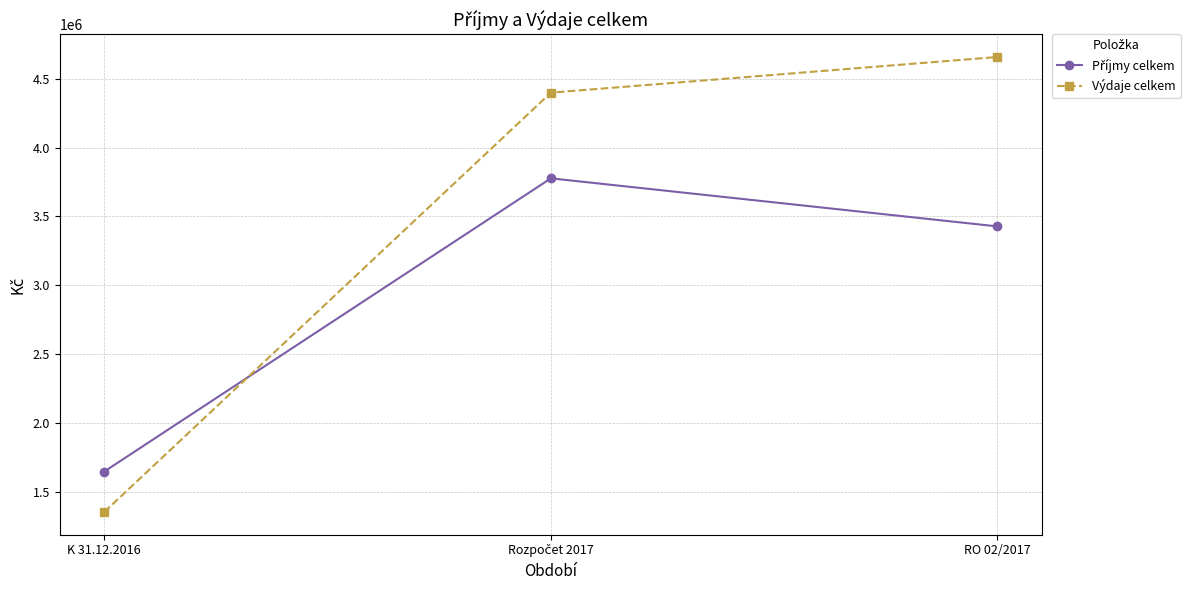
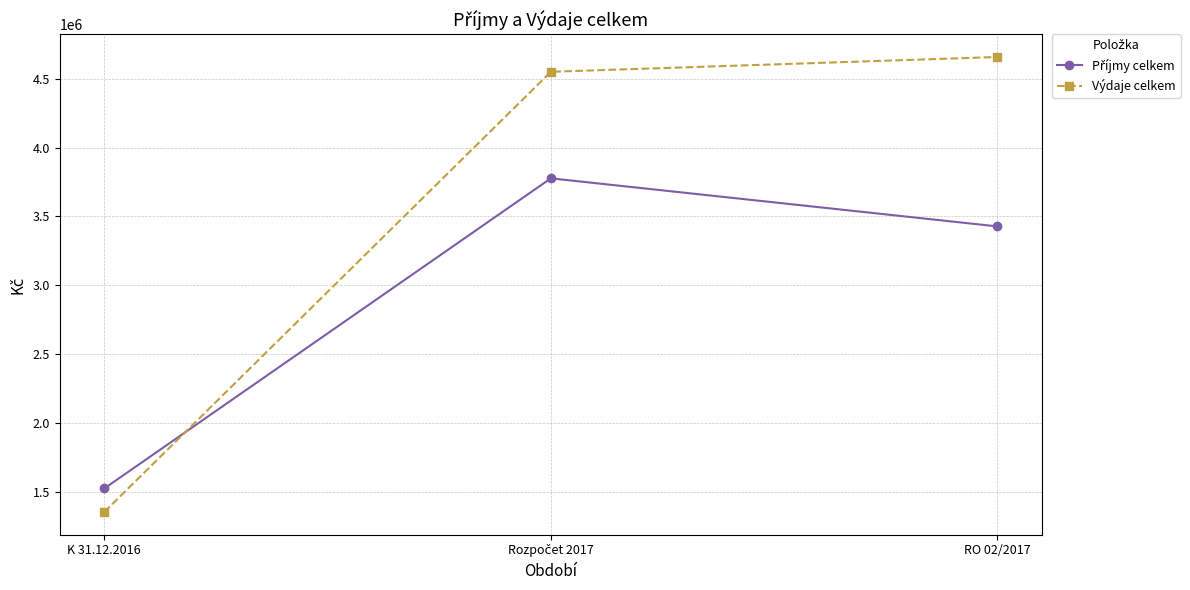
Příjmy celkem, K 31.12.2016: 1650000 -> 1520000
Výdaje celkem, Rozpočet 2017: 4400000 -> 4550000
